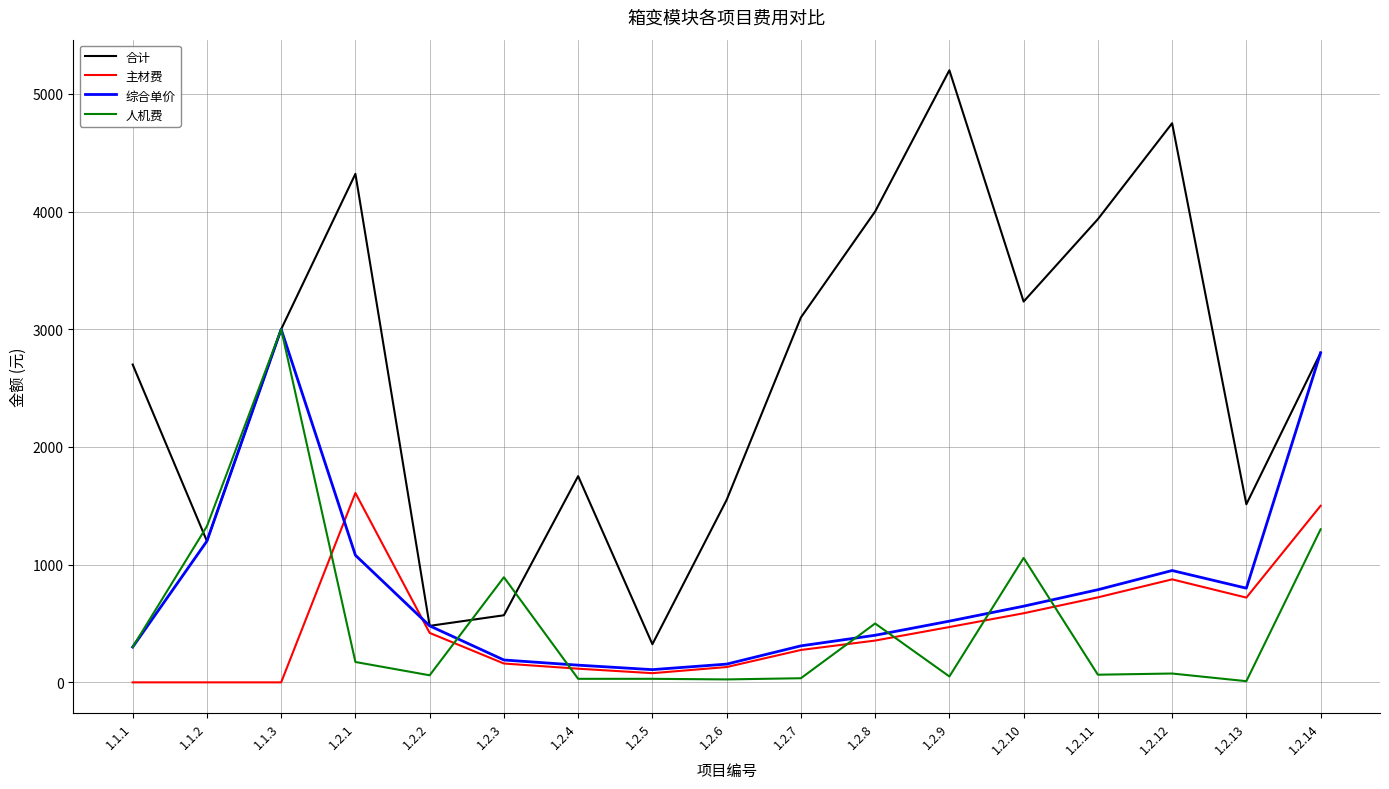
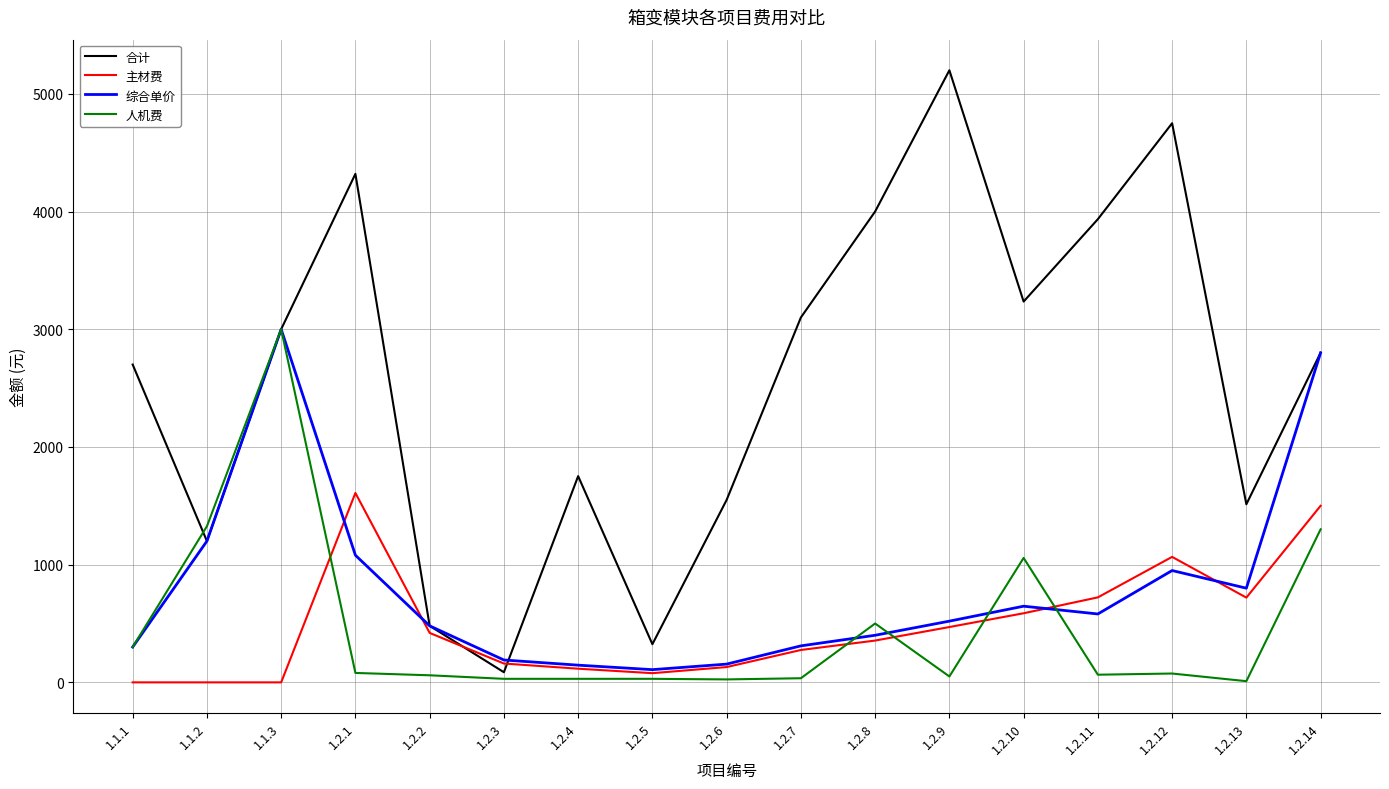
人机费, 1.2.1: 170 -> 80
合计, 1.2.3: 570 -> 90
人机费, 1.2.3: 890 -> 30
综合单价, 1.2.11: 790 -> 580
主材费, 1.2.12: 880 -> 1070
